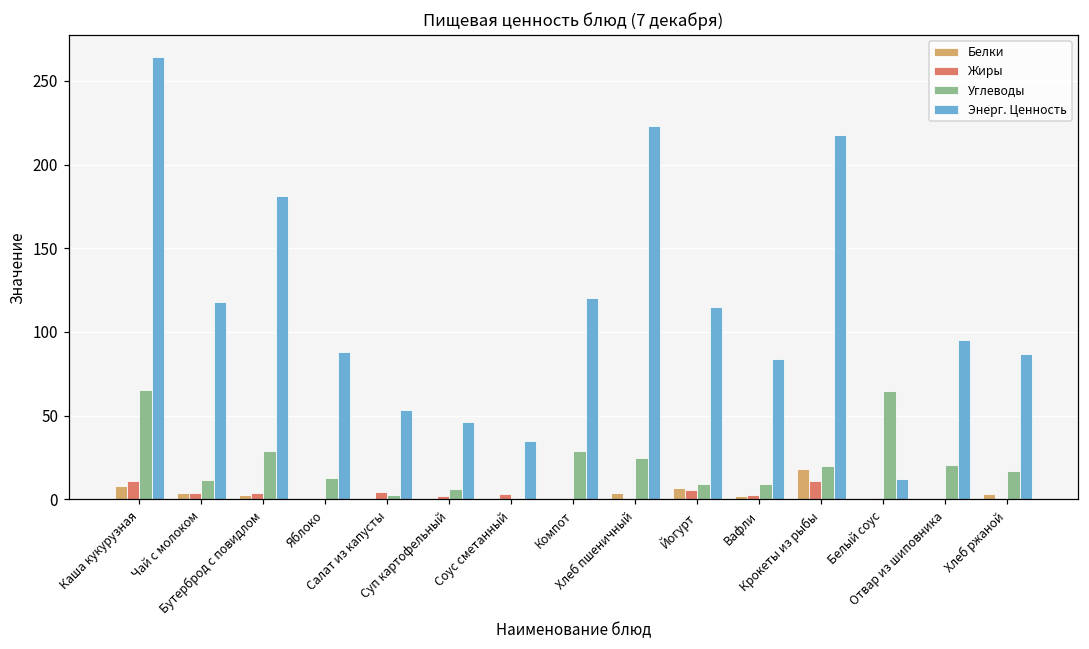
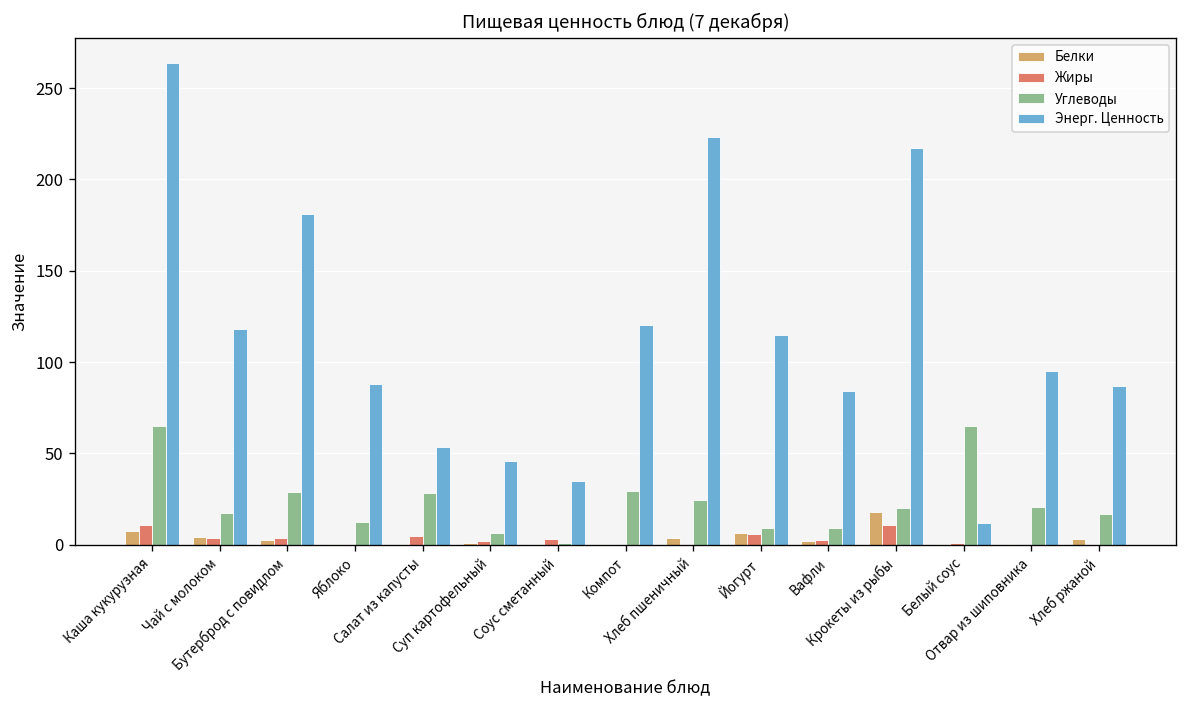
Углеводы, Чай с молоком: 12 -> 18
Углеводы, Салат из капусты: 3 -> 28
